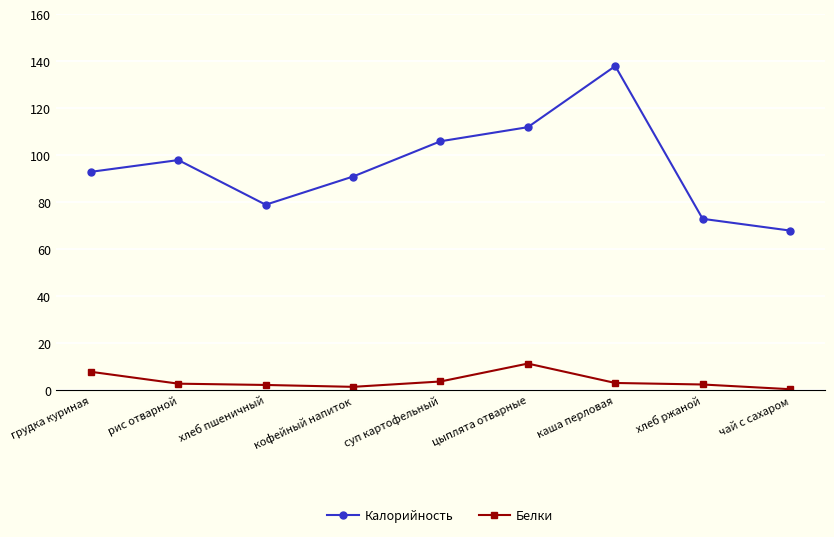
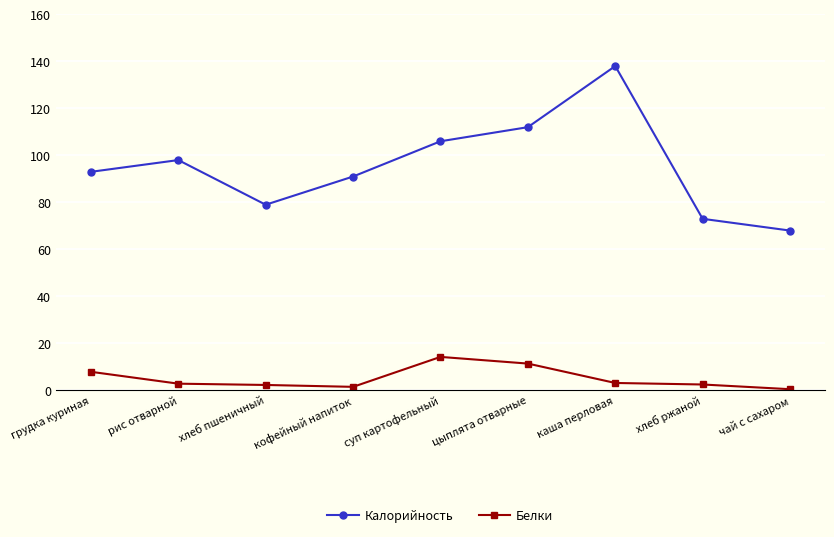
Белки, суп картофельный: 4 -> 14
